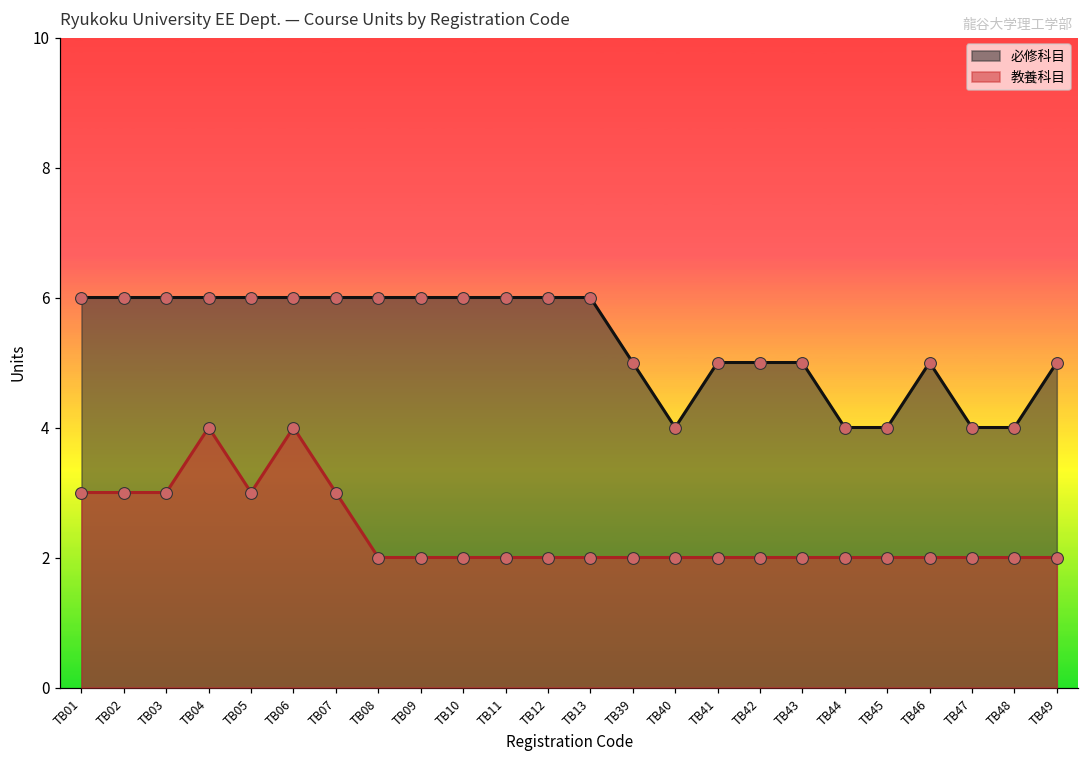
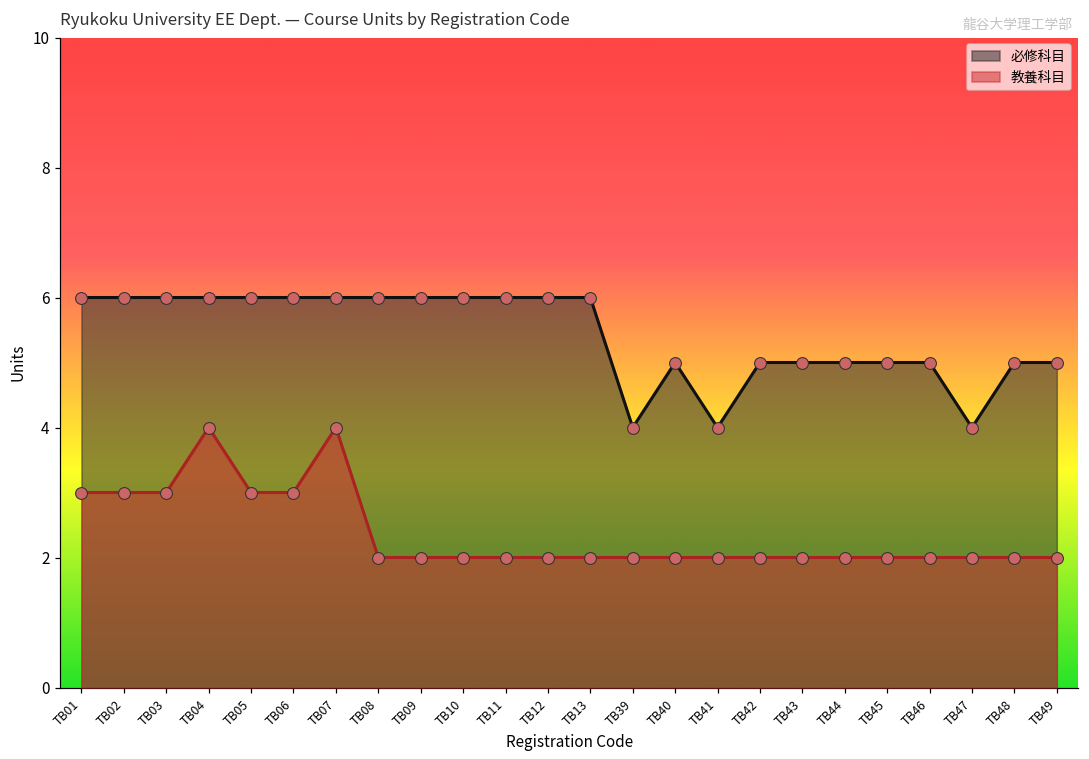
教養科目, TB06: 4 -> 3
教養科目, TB07: 3 -> 4
必修科目, TB39: 5 -> 4
必修科目, TB40: 4 -> 5
必修科目, TB41: 5 -> 4
必修科目, TB44: 4 -> 5
必修科目, TB45: 4 -> 5
必修科目, TB48: 4 -> 5
